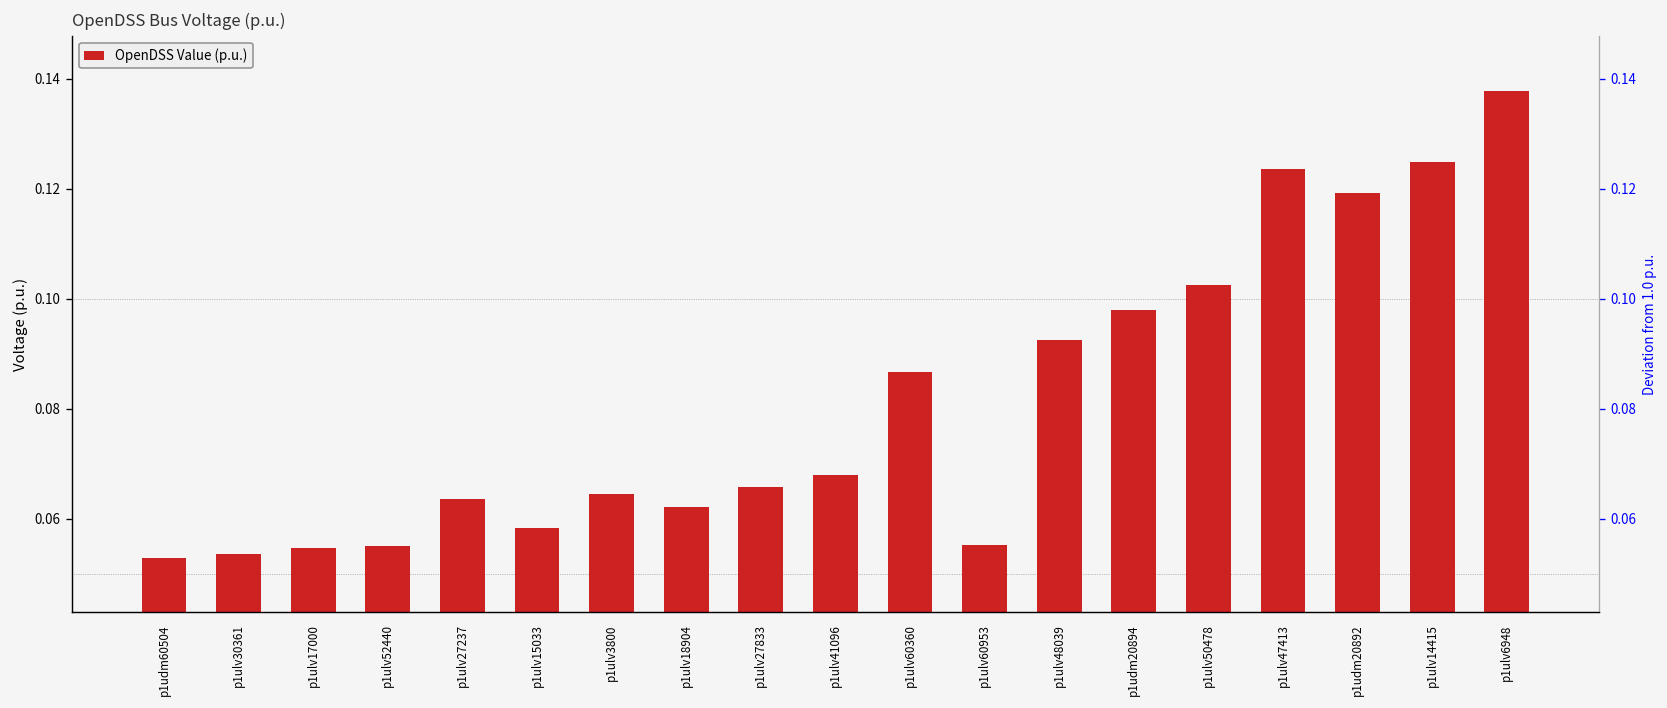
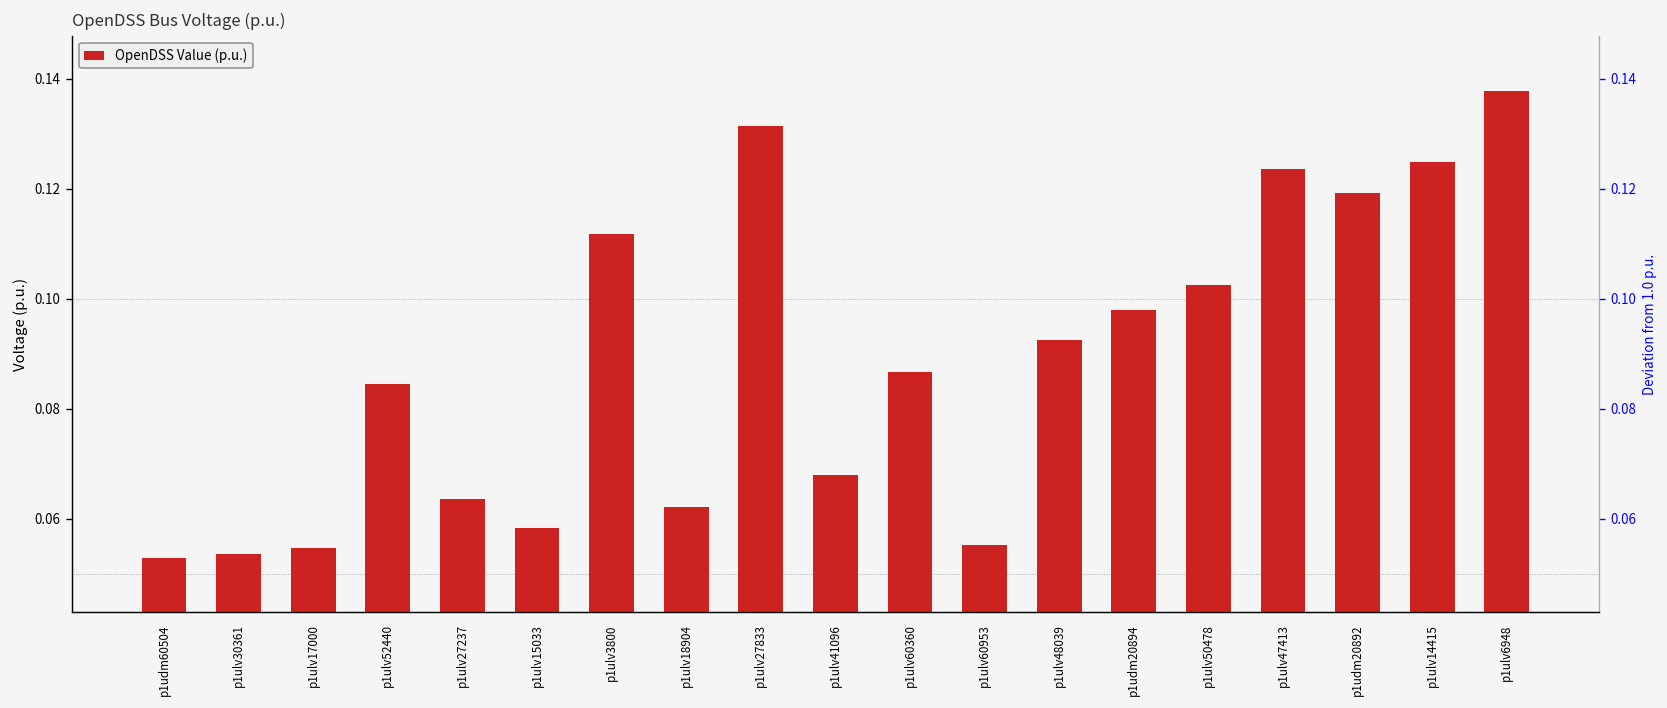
p1ulv52440: 0.055 -> 0.084
p1ulv3800: 0.065 -> 0.112
p1ulv27833: 0.066 -> 0.131
